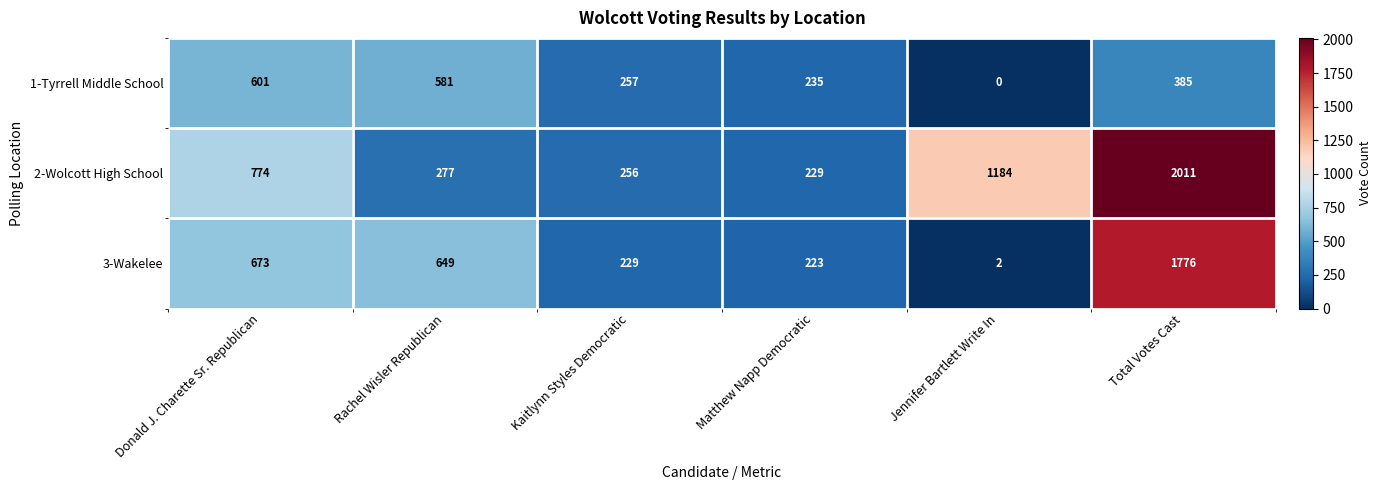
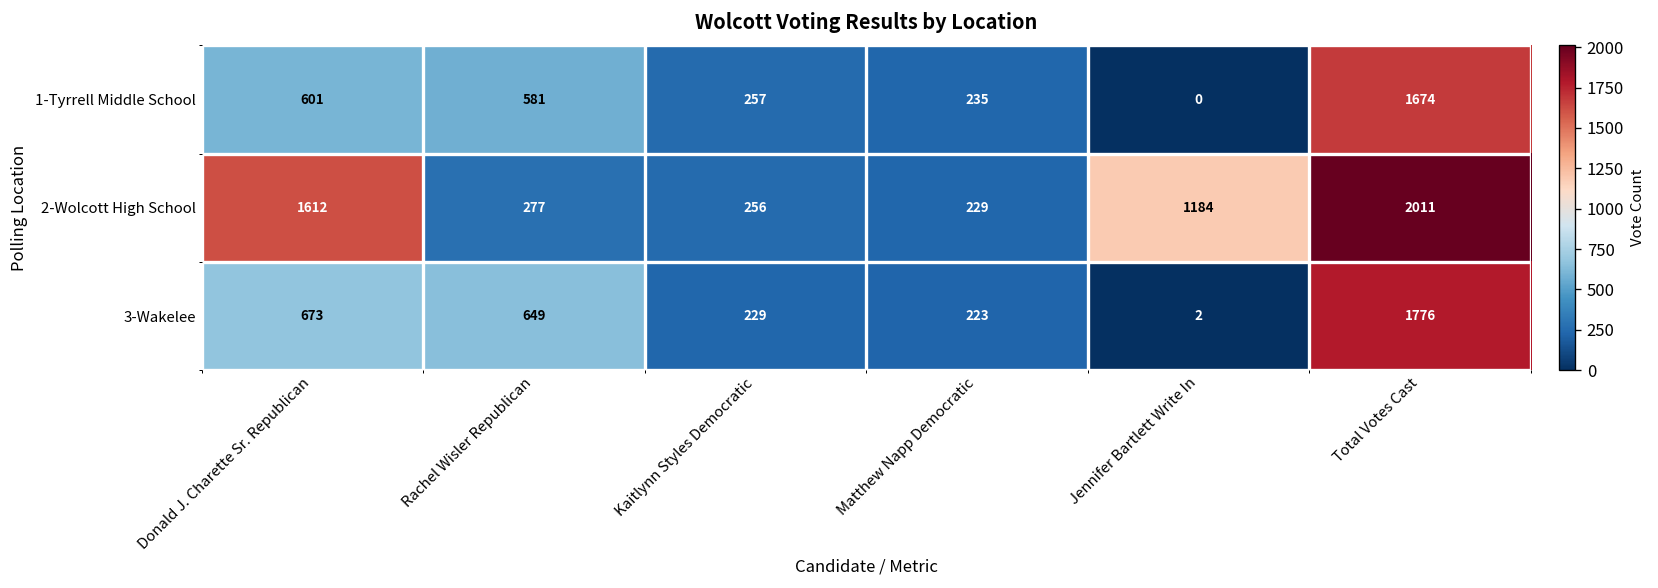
1-Tyrrell Middle School, Total Votes Cast: 385 -> 1674
2-Wolcott High School, Donald J. Charette Sr. Republican: 774 -> 1612
